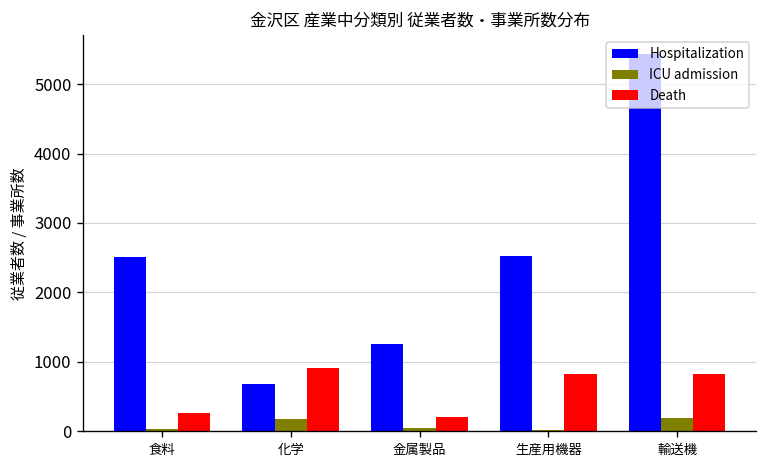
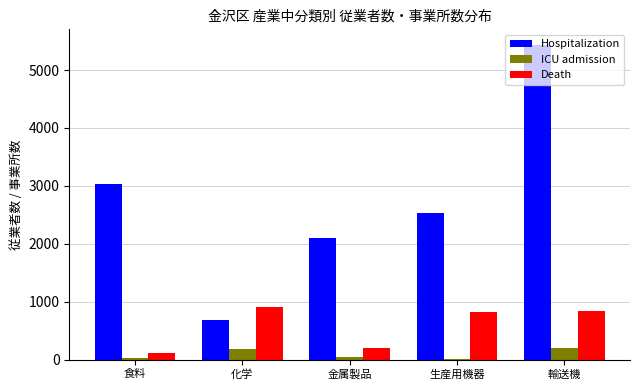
Hospitalization, 食料: 2500 -> 3000
Death, 食料: 300 -> 100
Hospitalization, 金属製品: 1300 -> 2100
